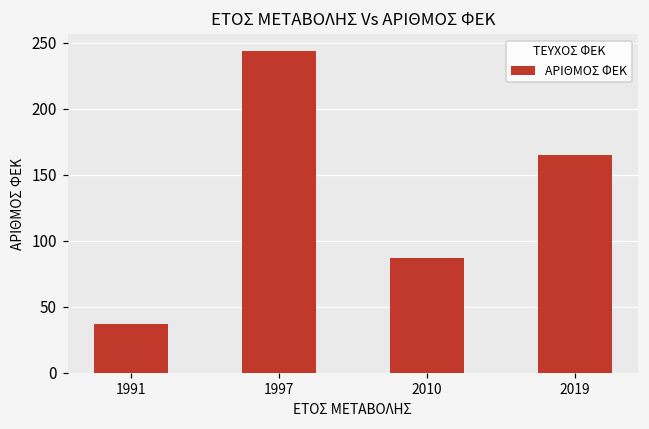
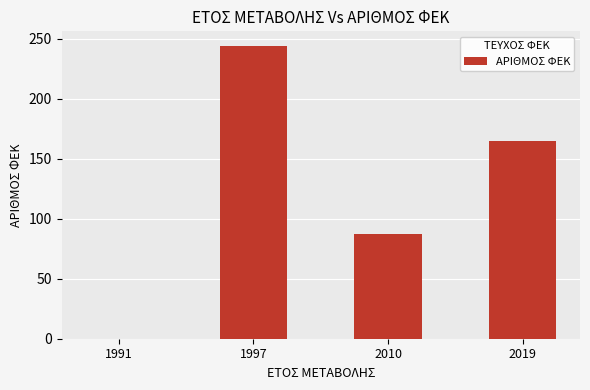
1991: 37 -> 0
